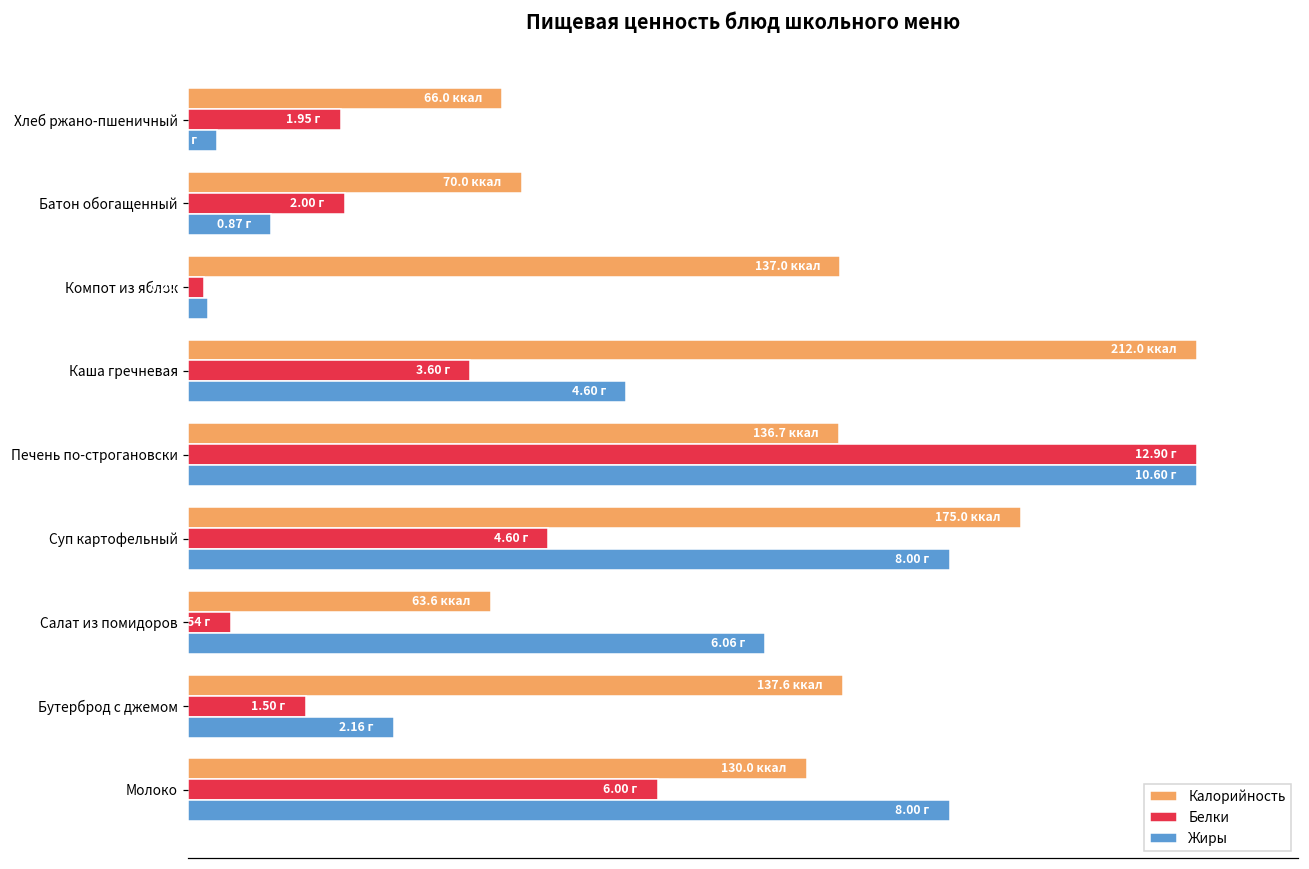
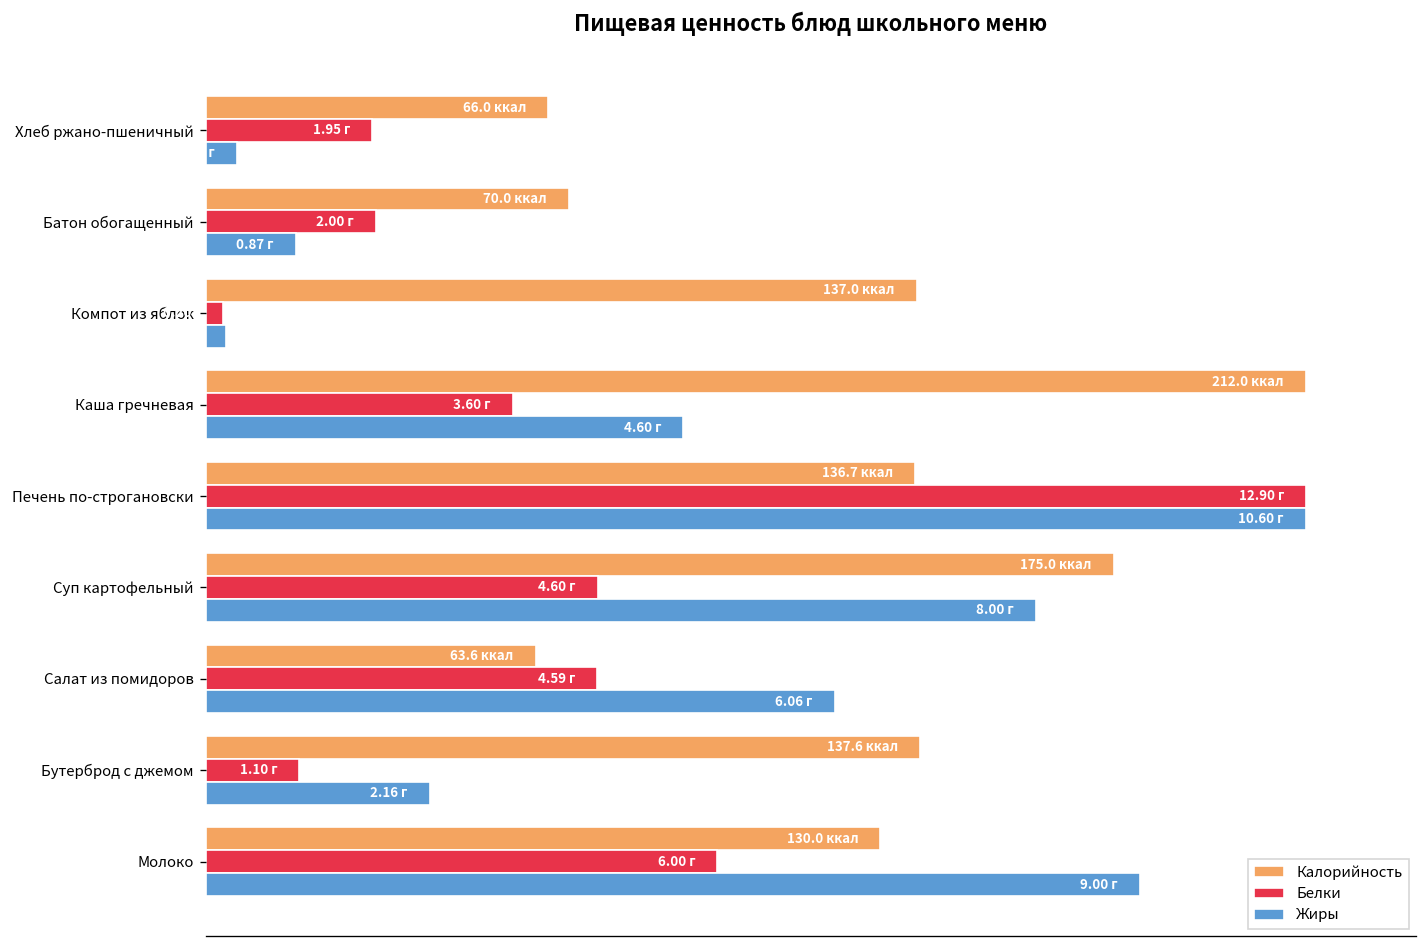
Белки, Салат из помидоров: 0.54 -> 4.59
Белки, Бутерброд с джемом: 1.50 -> 1.10
Жиры, Молоко: 8.00 -> 9.00
